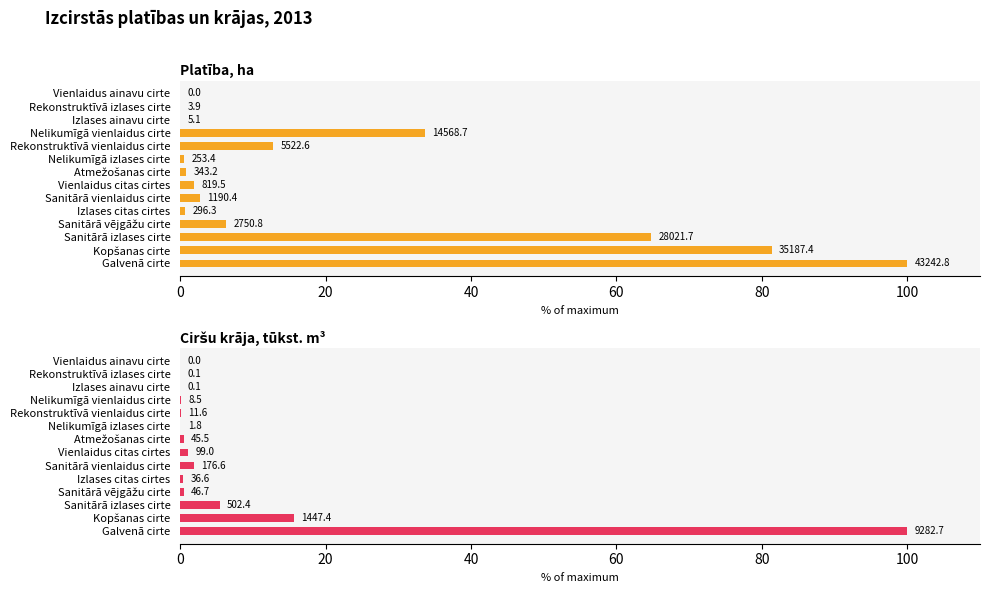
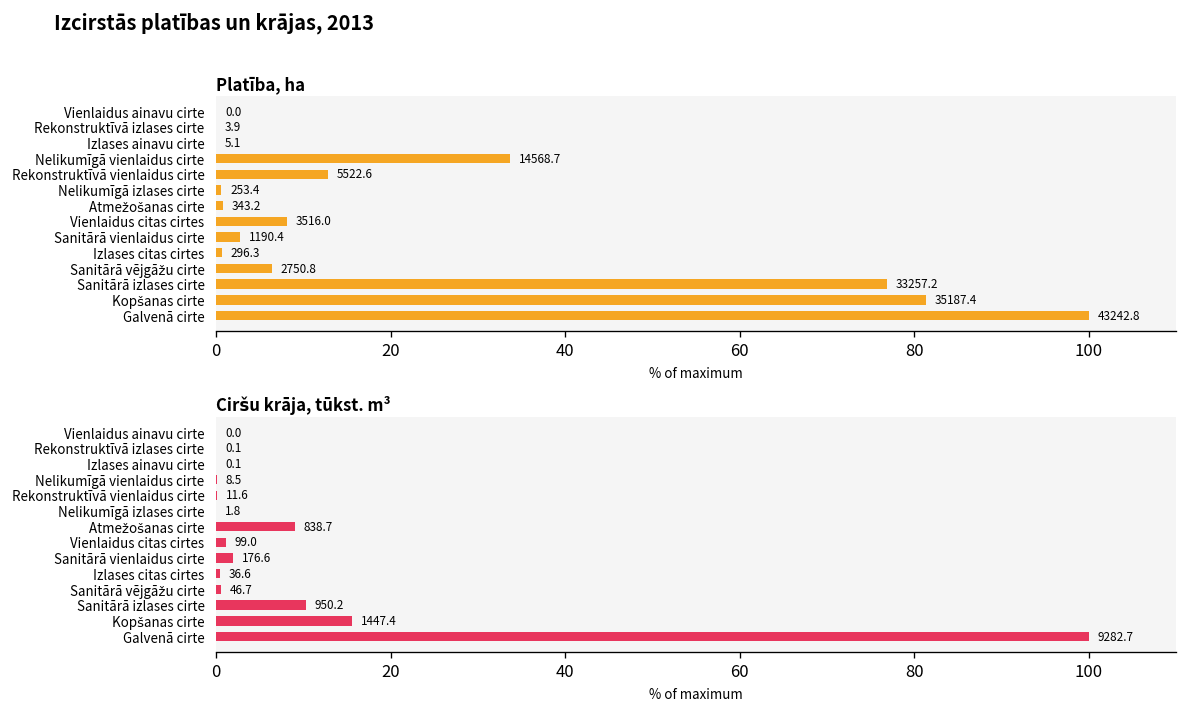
Platība, ha, Vienlaidus citas cirtes: 819.5 -> 3516.0
Platība, ha, Sanitārā izlases cirte: 28021.7 -> 33257.2
Ciršu krāja, tūkst. m³, Atmežošanas cirte: 45.5 -> 838.7
Ciršu krāja, tūkst. m³, Sanitārā izlases cirte: 502.4 -> 950.2
